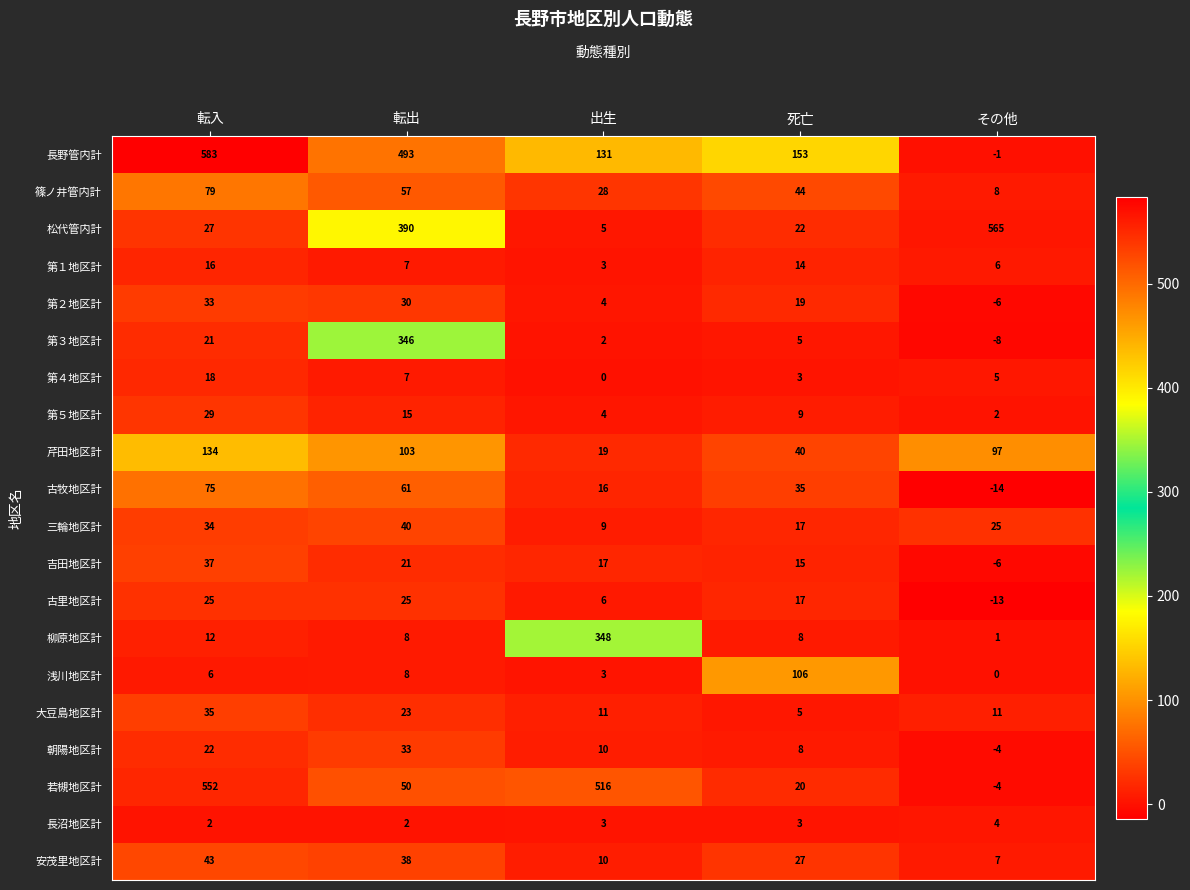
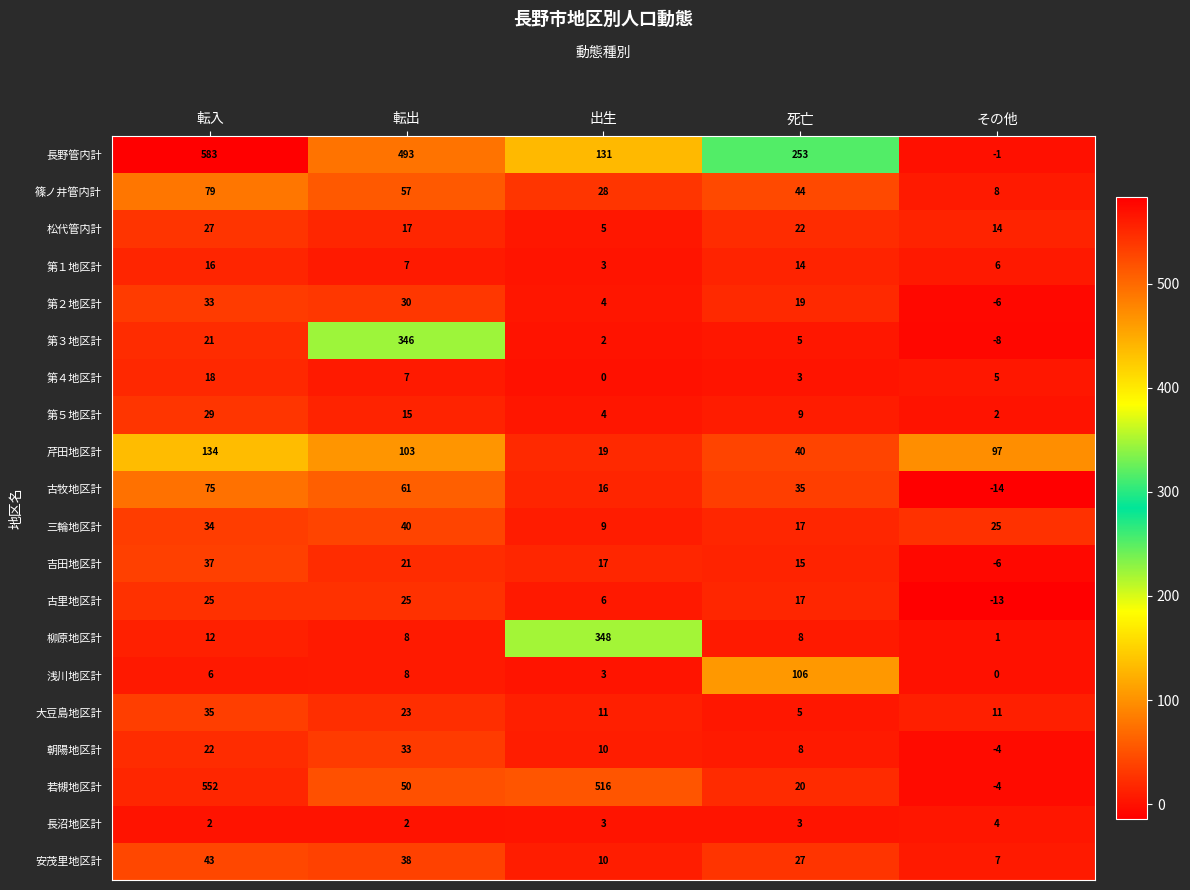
長野管内計, 死亡: 153 -> 253
松代管内計, 転出: 390 -> 17
松代管内計, その他: 565 -> 14
